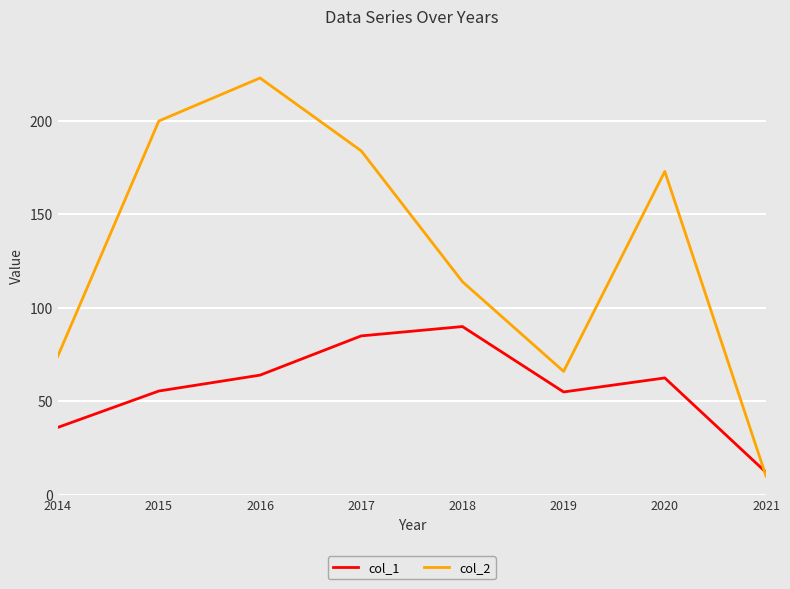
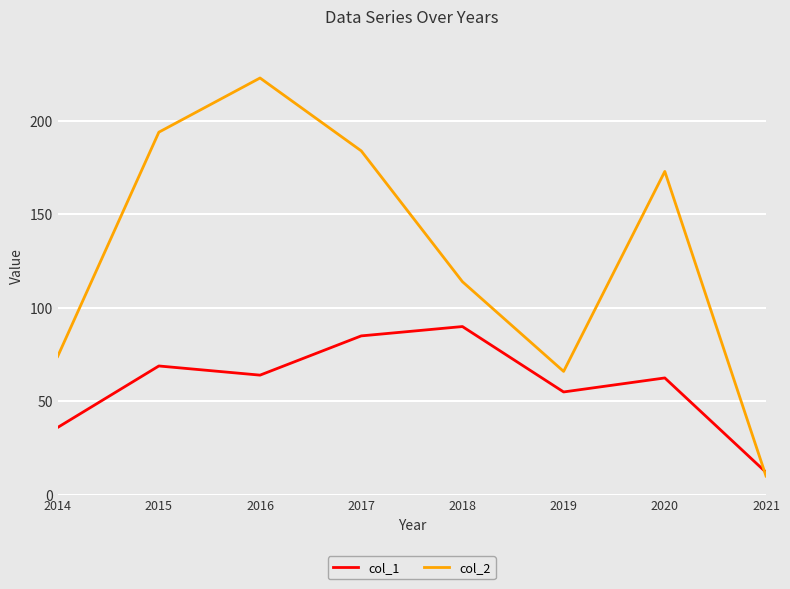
col_1, 2015: 56 -> 69
col_2, 2015: 200 -> 194
